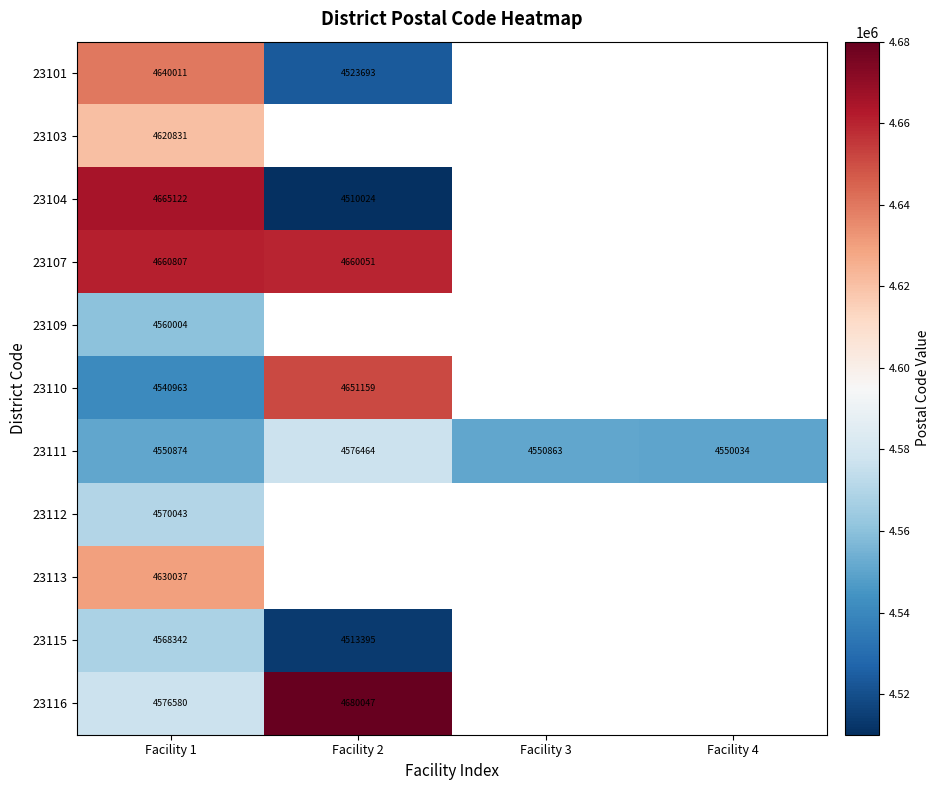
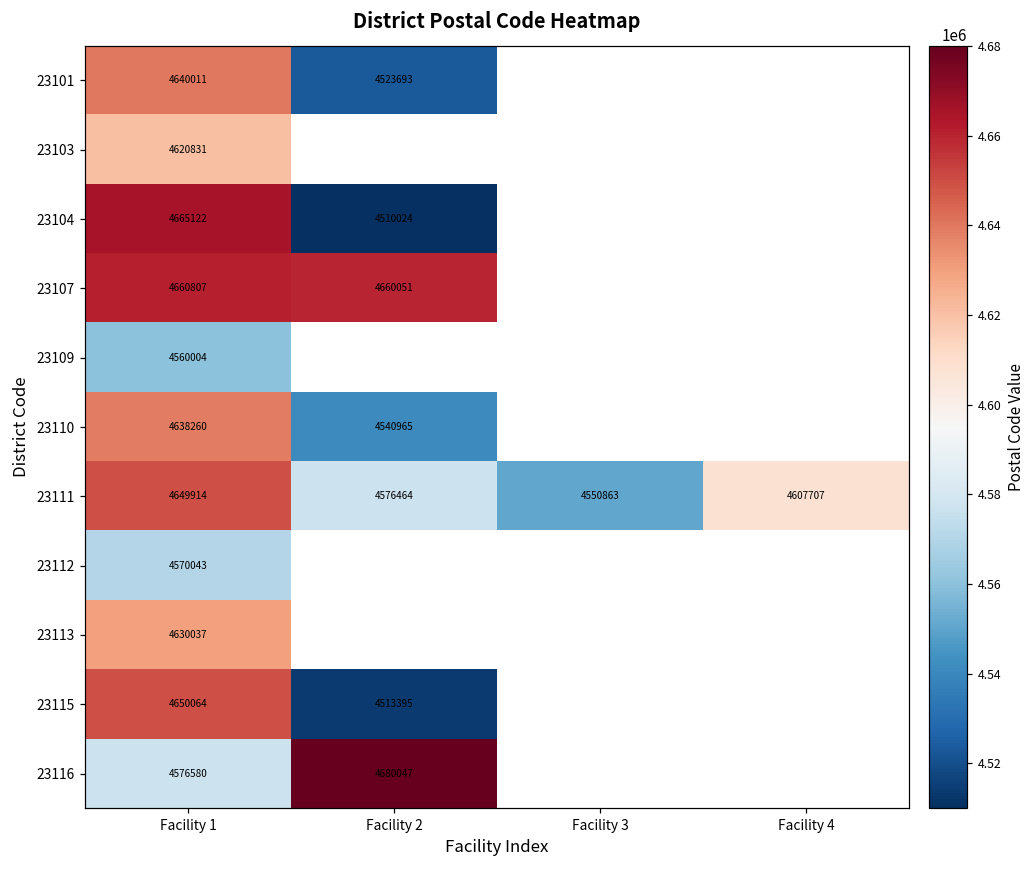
23110, Facility 1: 4540963 -> 4638260
23110, Facility 2: 4651159 -> 4540965
23111, Facility 1: 4550874 -> 4649914
23111, Facility 4: 4550034 -> 4607707
23115, Facility 1: 4568342 -> 4650064
